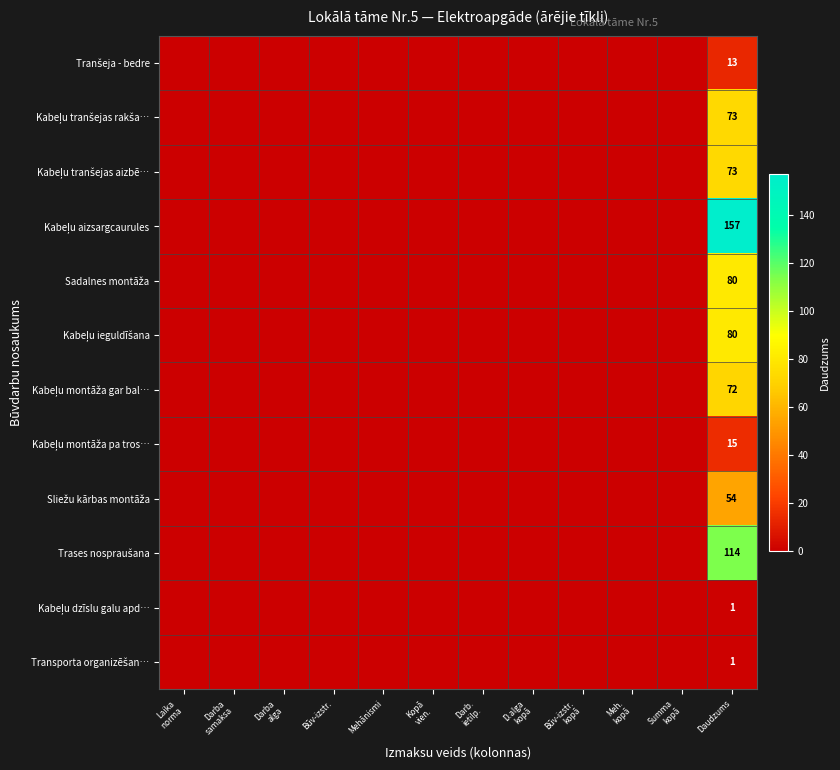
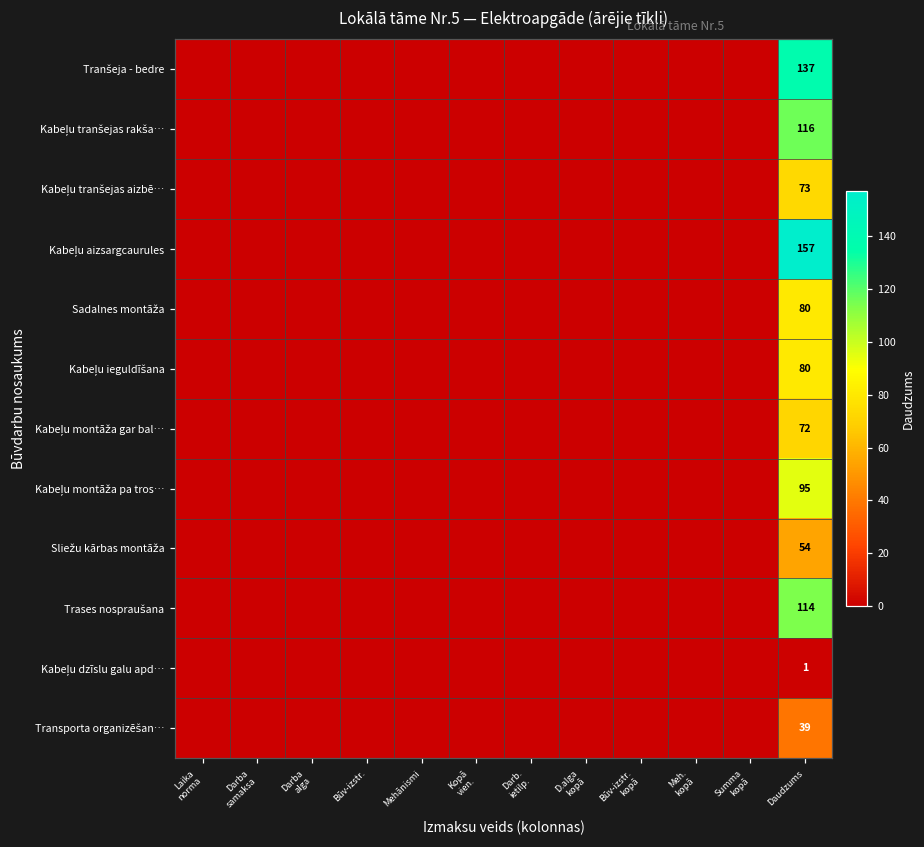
Tranšeja - bedre, Daudzums: 13 -> 137
Kabeļu tranšejas rakša…, Daudzums: 73 -> 116
Kabeļu montāža pa tros…, Daudzums: 15 -> 95
Transporta organizēšan…, Daudzums: 1 -> 39
